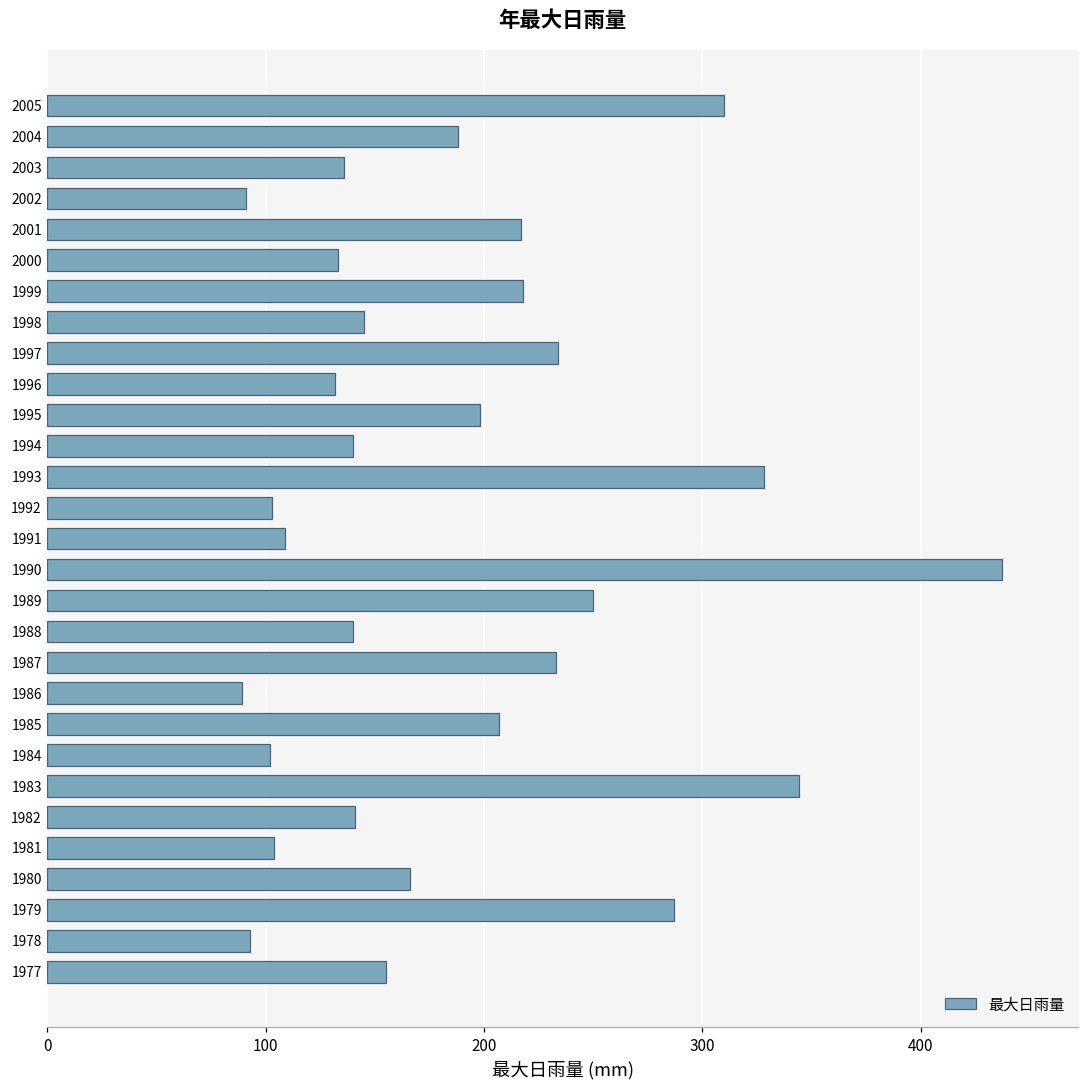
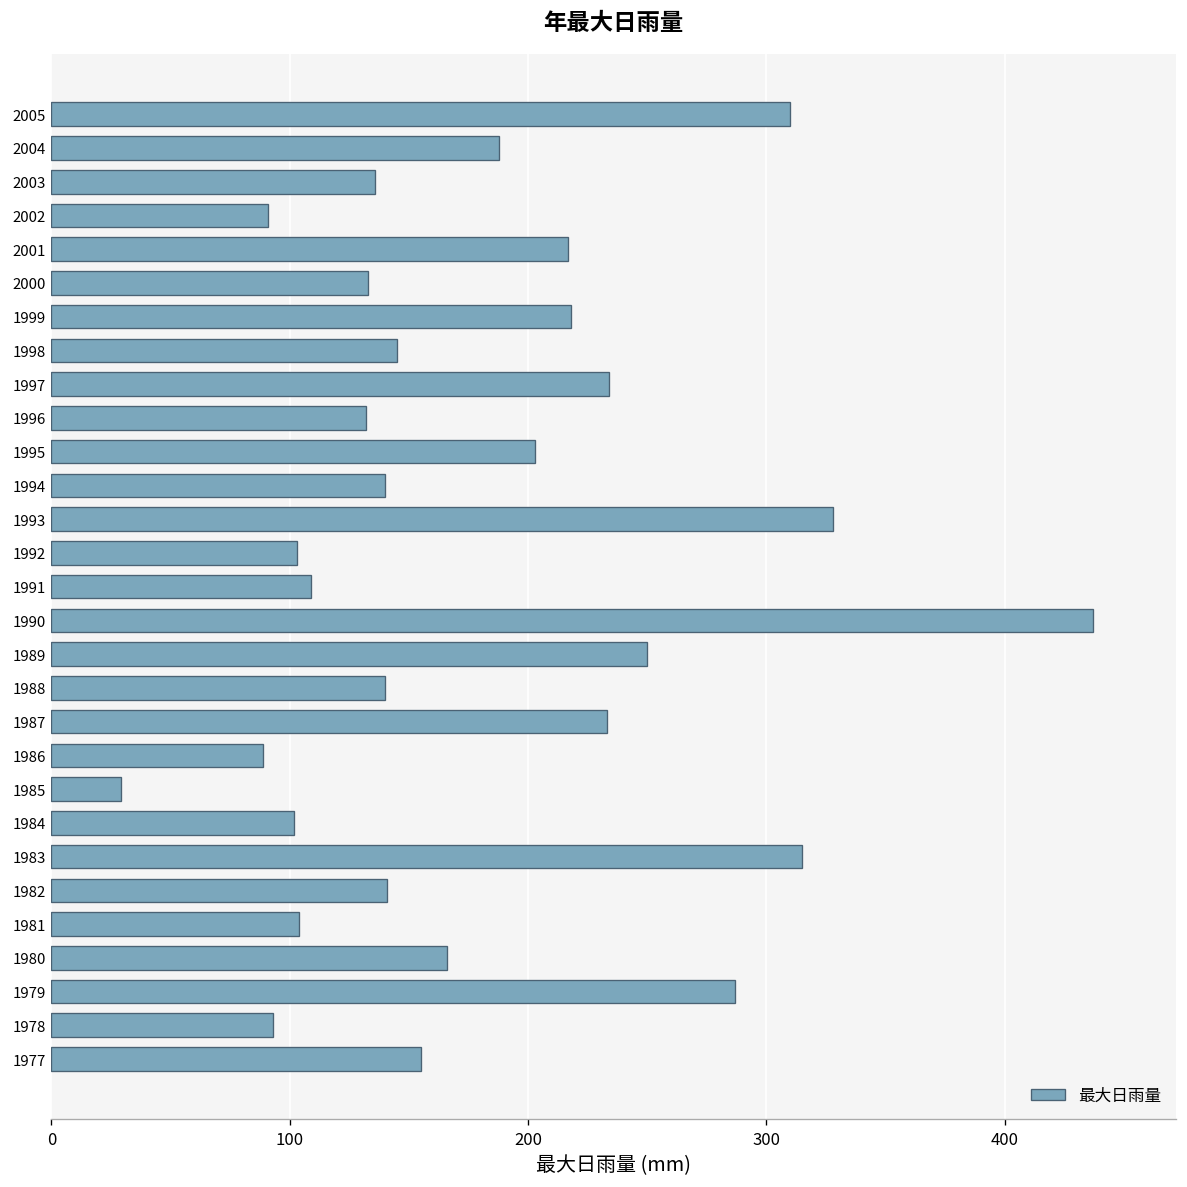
1995: 198 -> 203
1985: 207 -> 29
1983: 344 -> 315
